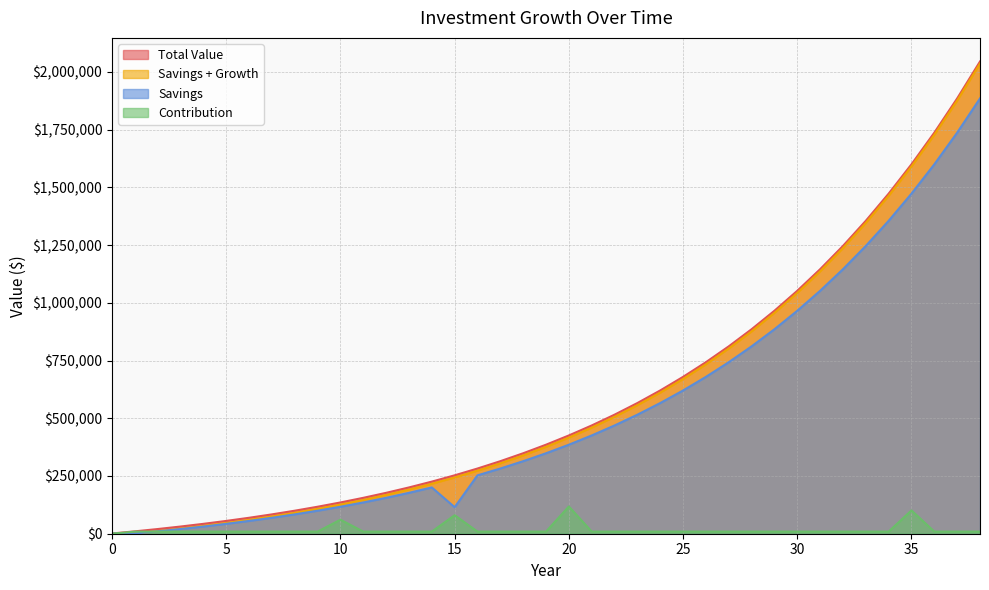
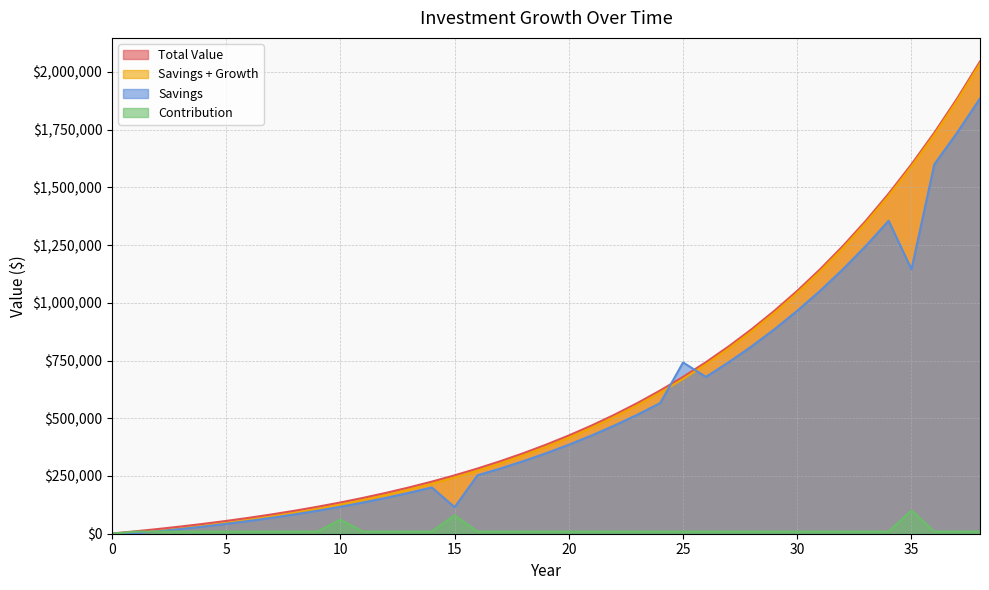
Contribution, 20: $120,000 -> $10,000
Savings, 25: $620,000 -> $740,000
Savings, 35: $1,470,000 -> $1,150,000
